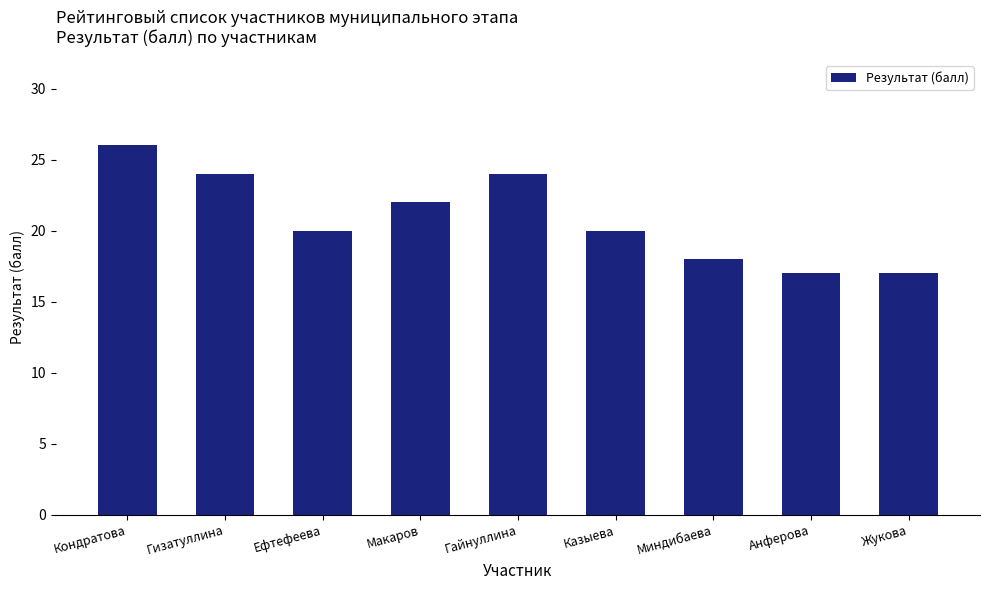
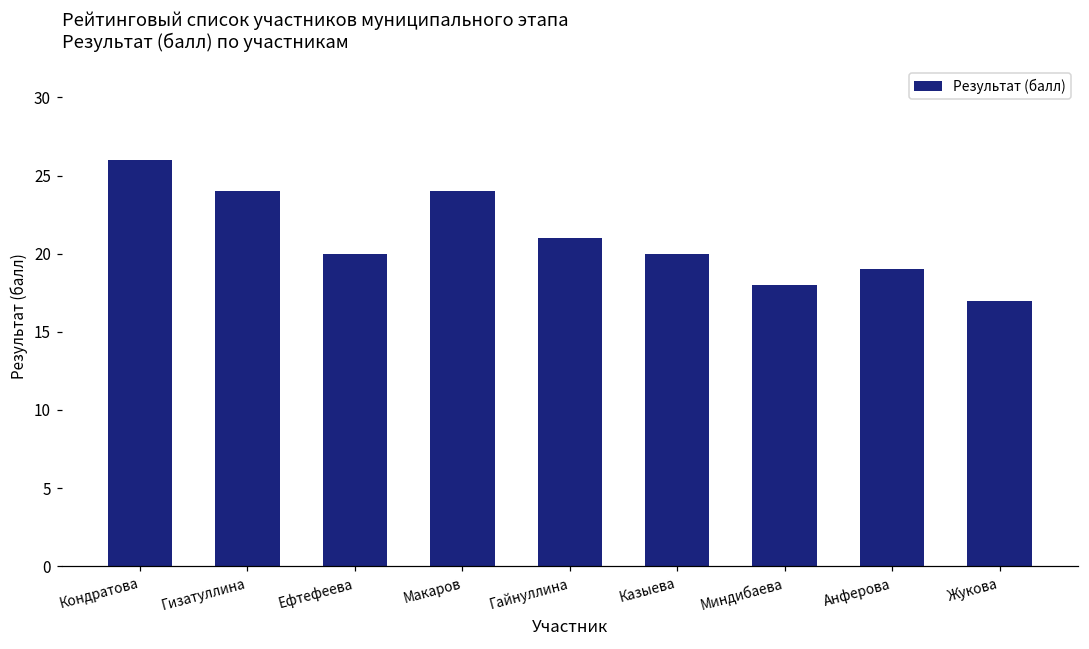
Макаров: 22 -> 24
Гайнуллина: 24 -> 21
Анферова: 17 -> 19
